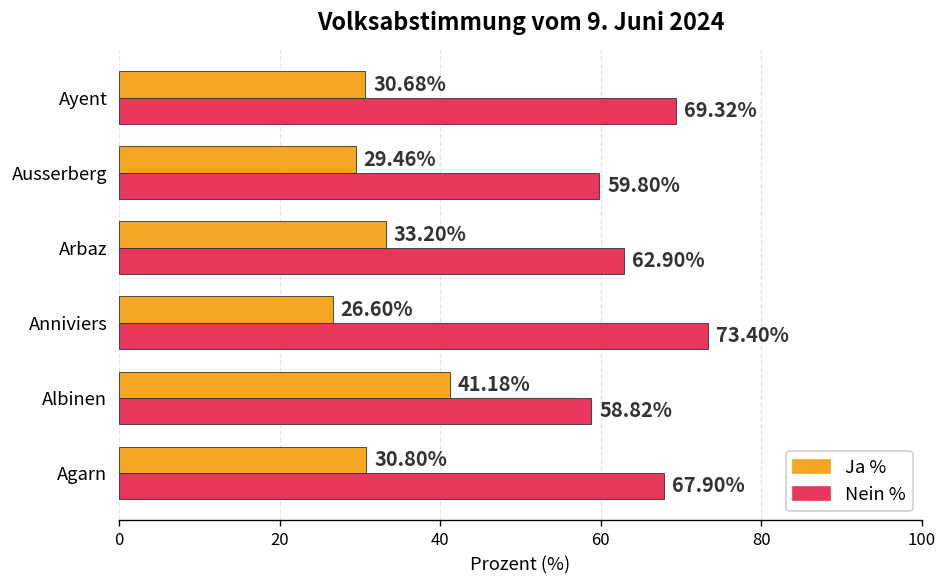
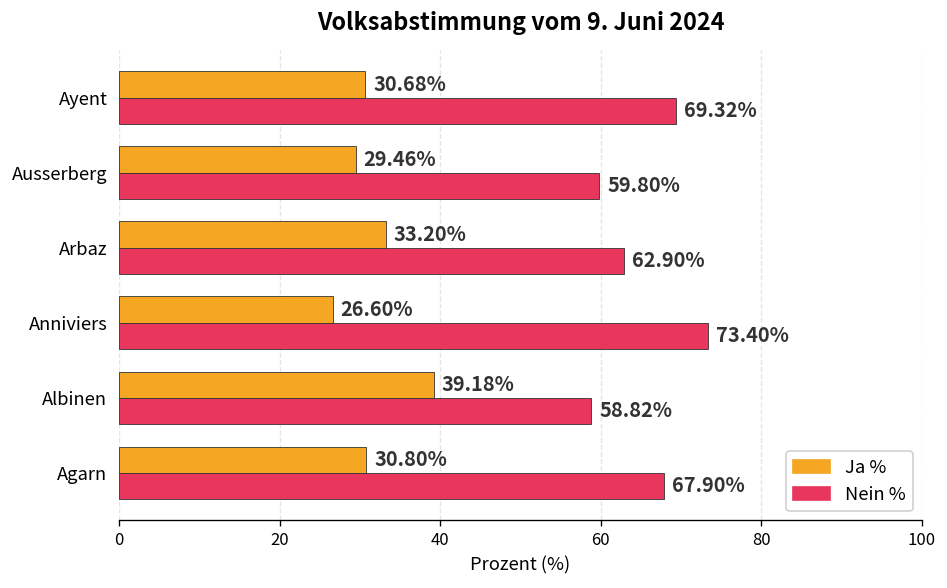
Ja %, Albinen: 41.18% -> 39.18%
